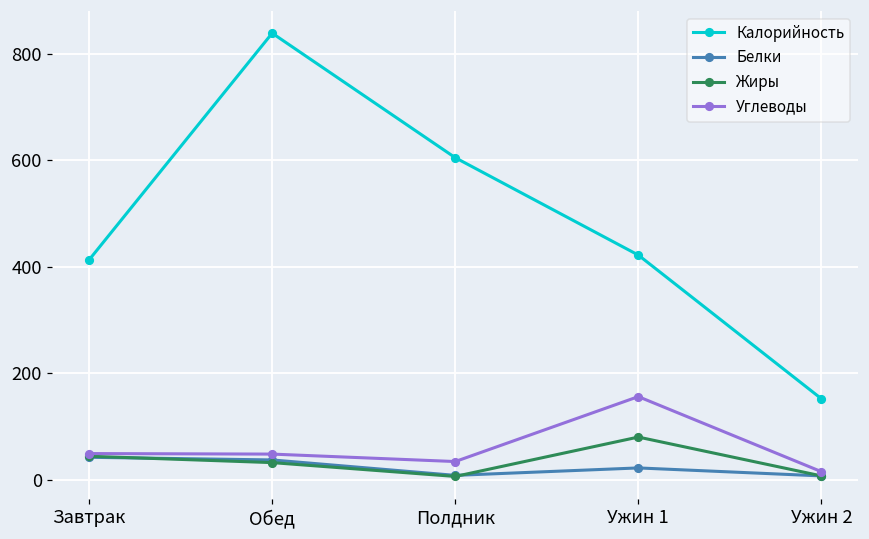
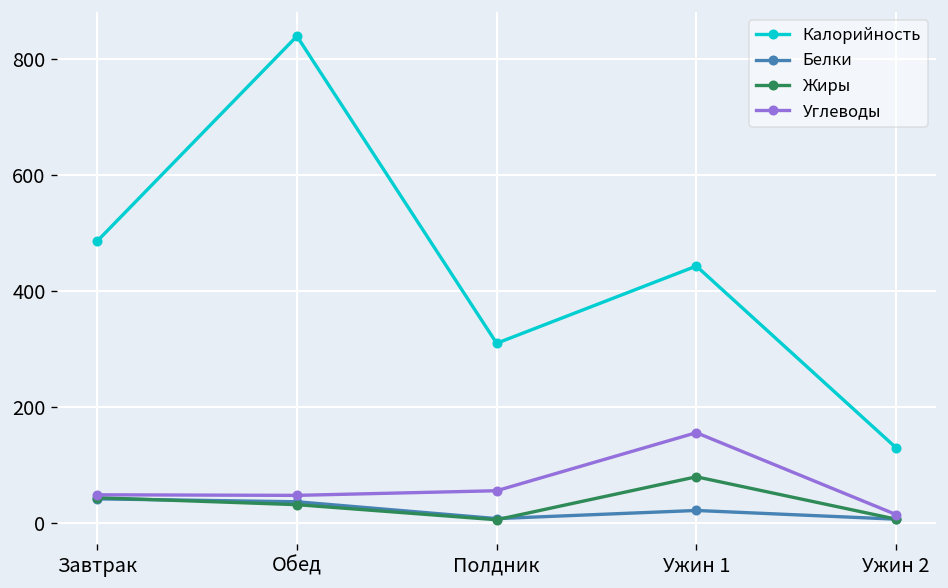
Калорийность, Завтрак: 410 -> 490
Калорийность, Полдник: 610 -> 310
Углеводы, Полдник: 30 -> 60
Калорийность, Ужин 1: 420 -> 440
Калорийность, Ужин 2: 150 -> 130
